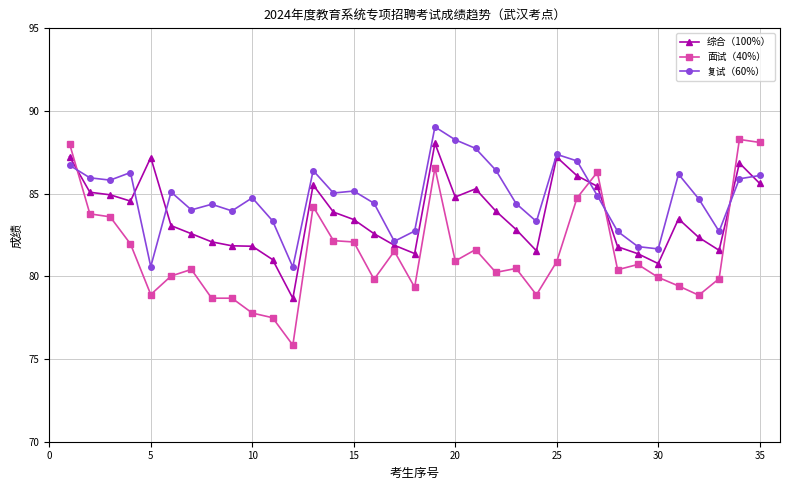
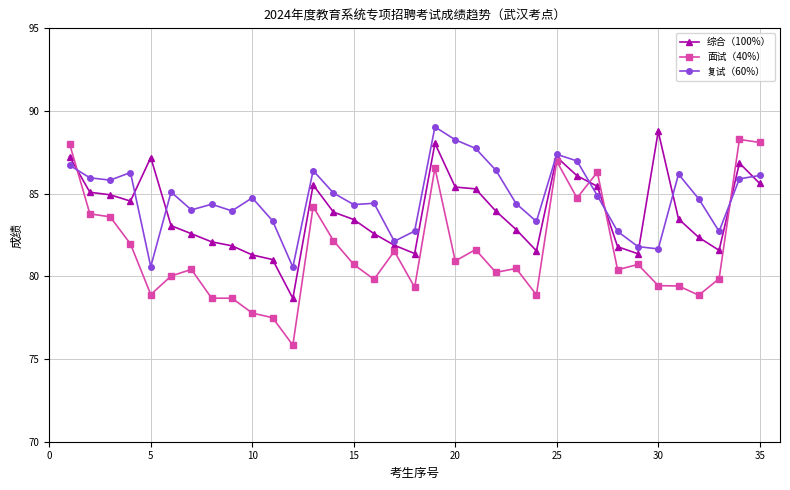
综合（100%）, 10: 81.8 -> 81.3
面试（40%）, 15: 82.1 -> 80.7
复试（60%）, 15: 85.2 -> 84.3
综合（100%）, 20: 84.8 -> 85.4
面试（40%）, 25: 80.9 -> 87.0
综合（100%）, 30: 80.8 -> 88.8
面试（40%）, 30: 79.9 -> 79.4
